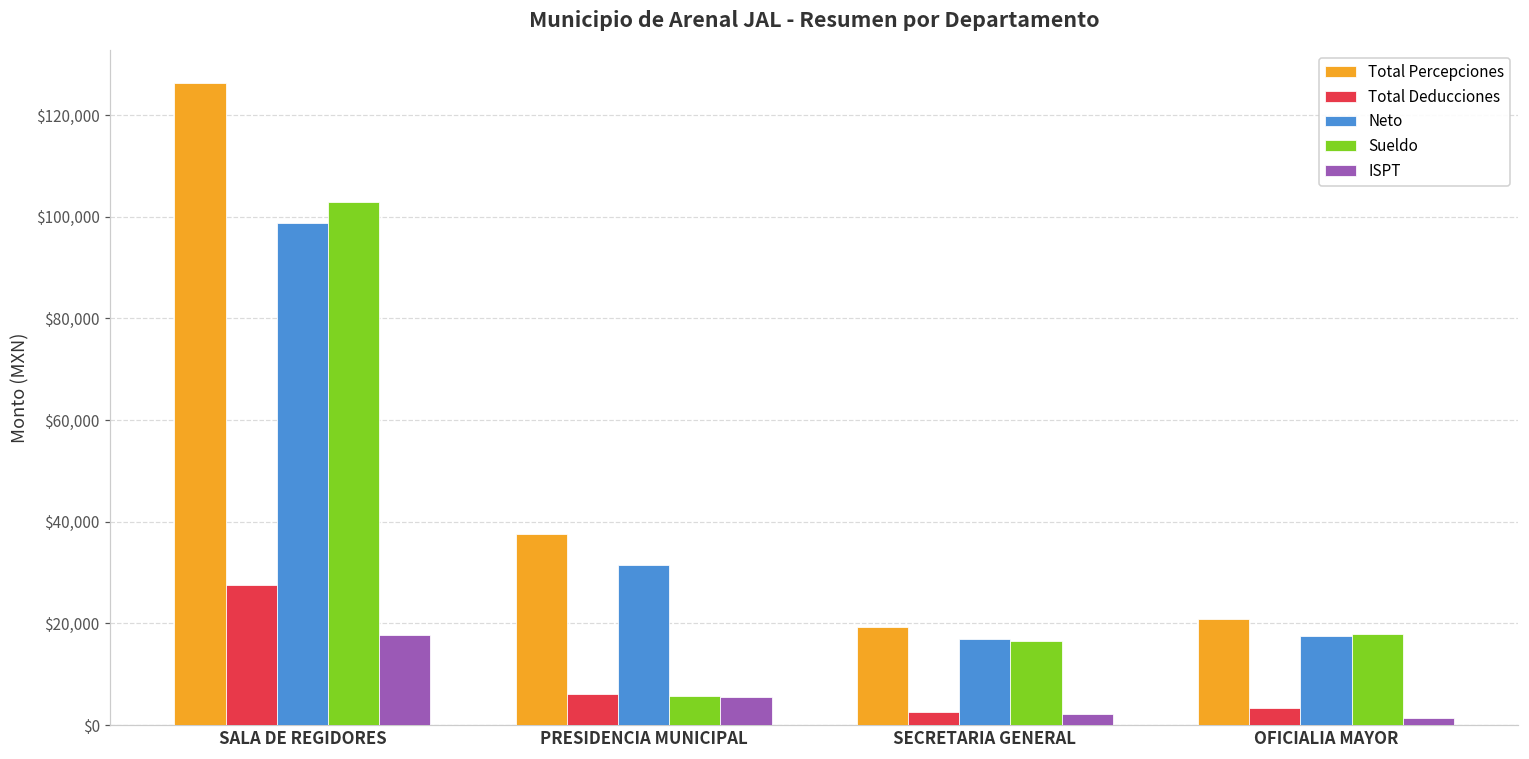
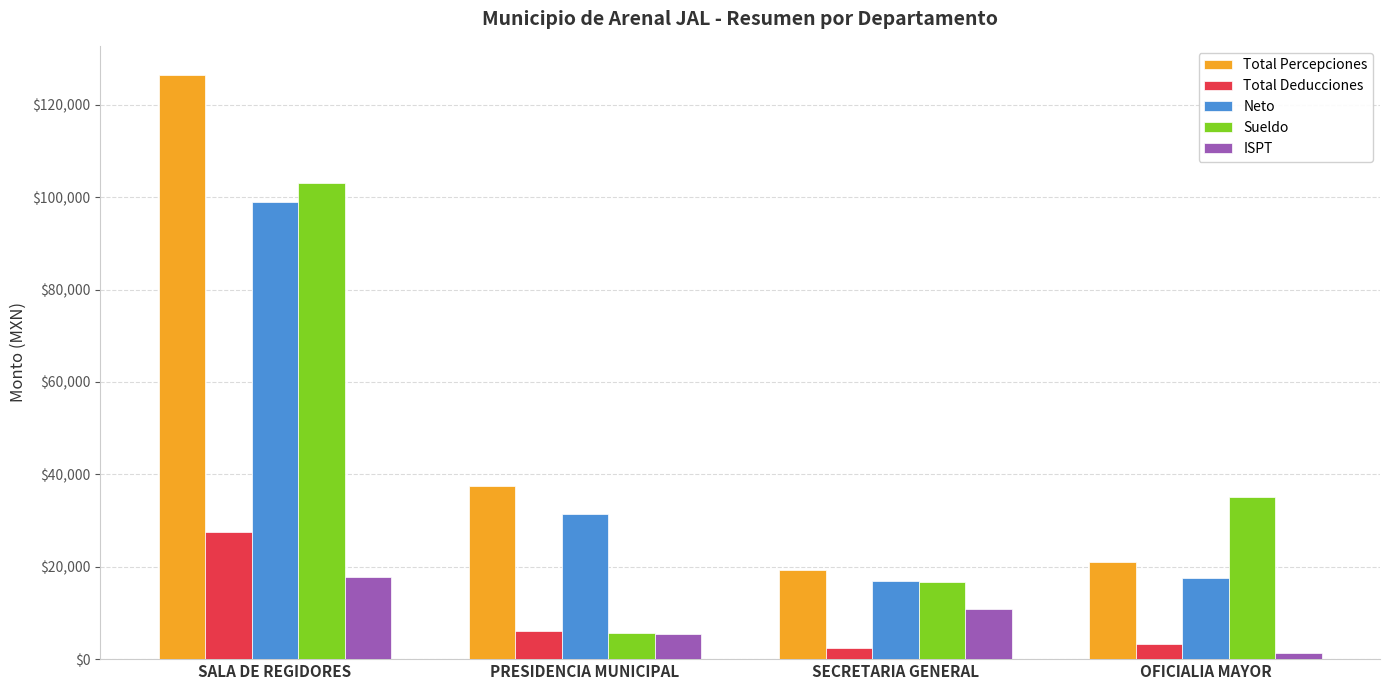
ISPT, SECRETARIA GENERAL: $2,000 -> $11,000
Sueldo, OFICIALIA MAYOR: $18,000 -> $35,000
